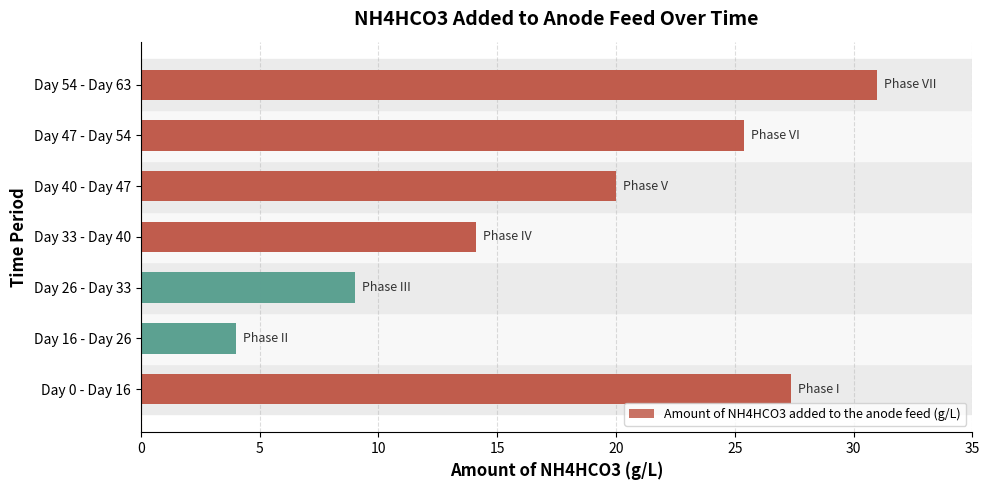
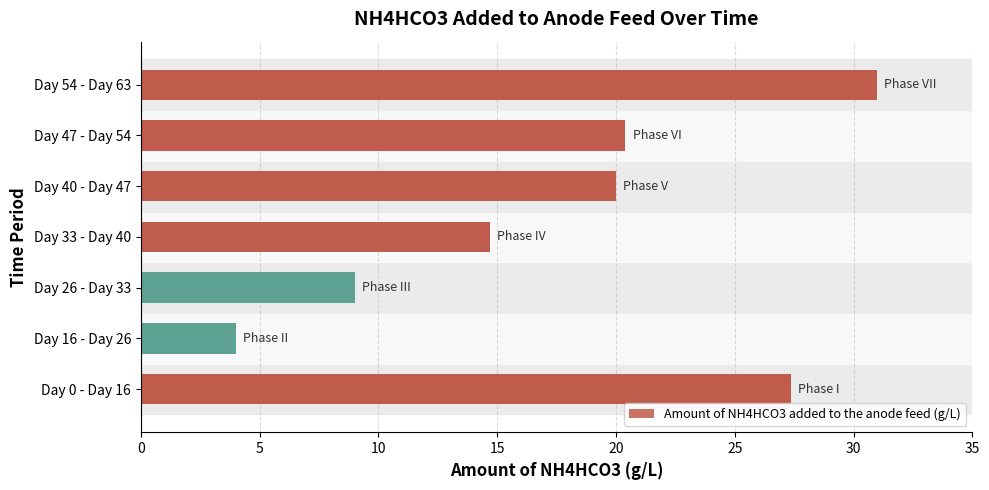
Day 47 - Day 54: 25.4 -> 20.4
Day 33 - Day 40: 14.1 -> 14.7
